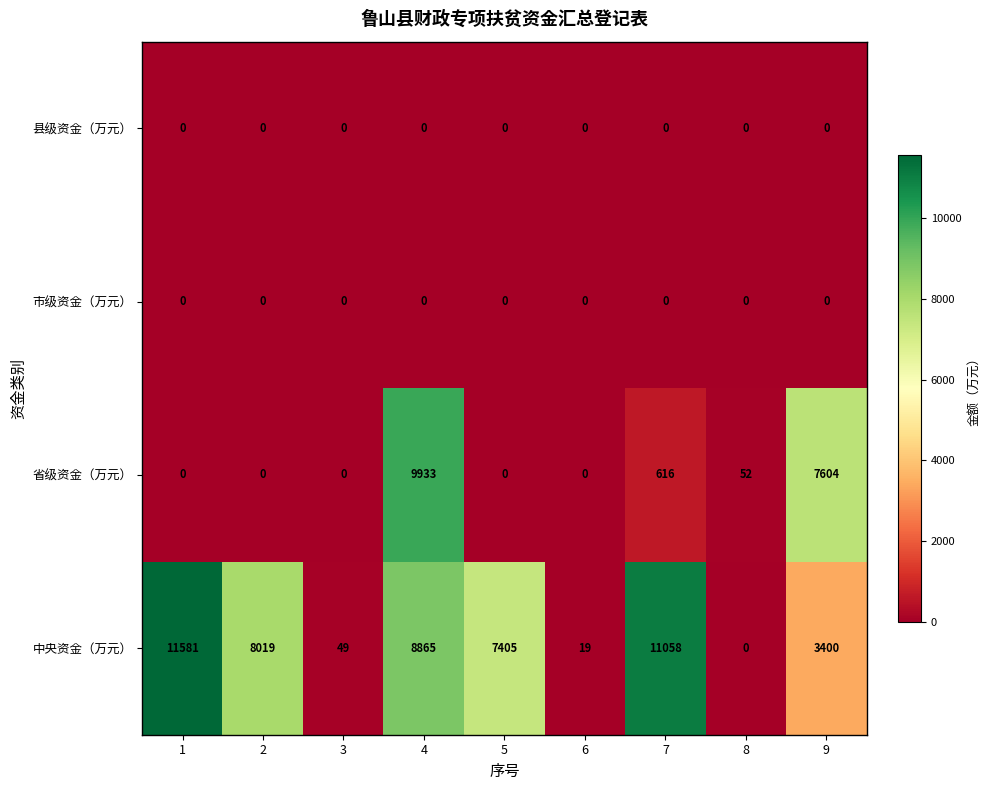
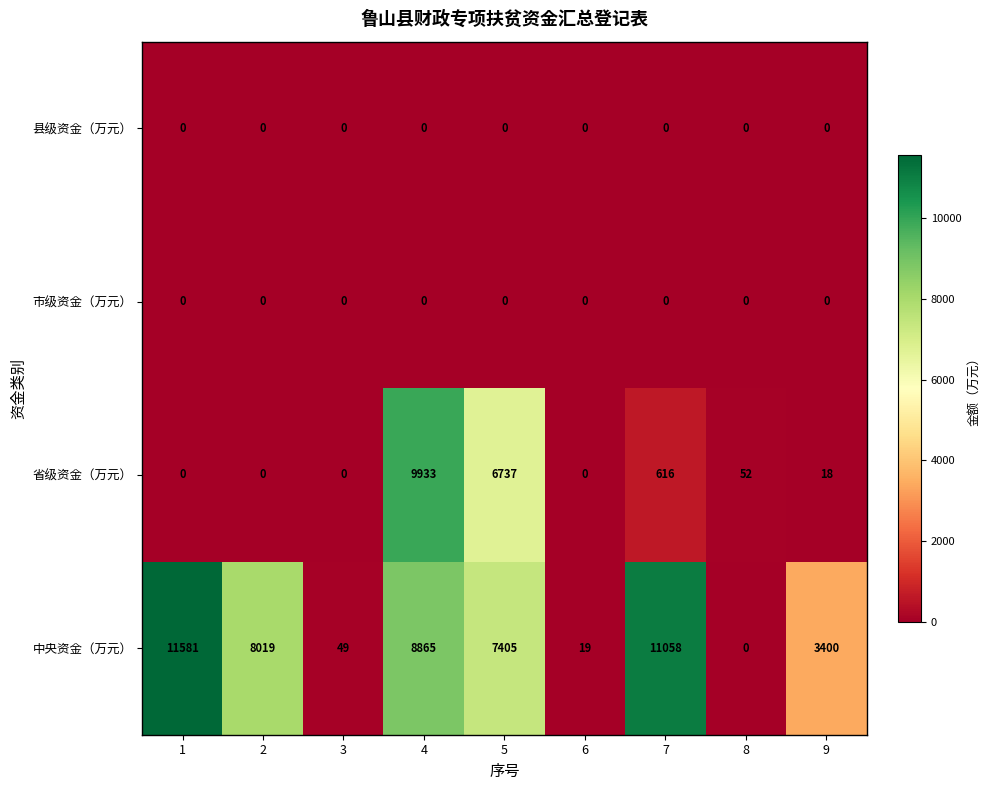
省级资金（万元）, 5: 0 -> 6737
省级资金（万元）, 9: 7604 -> 18
